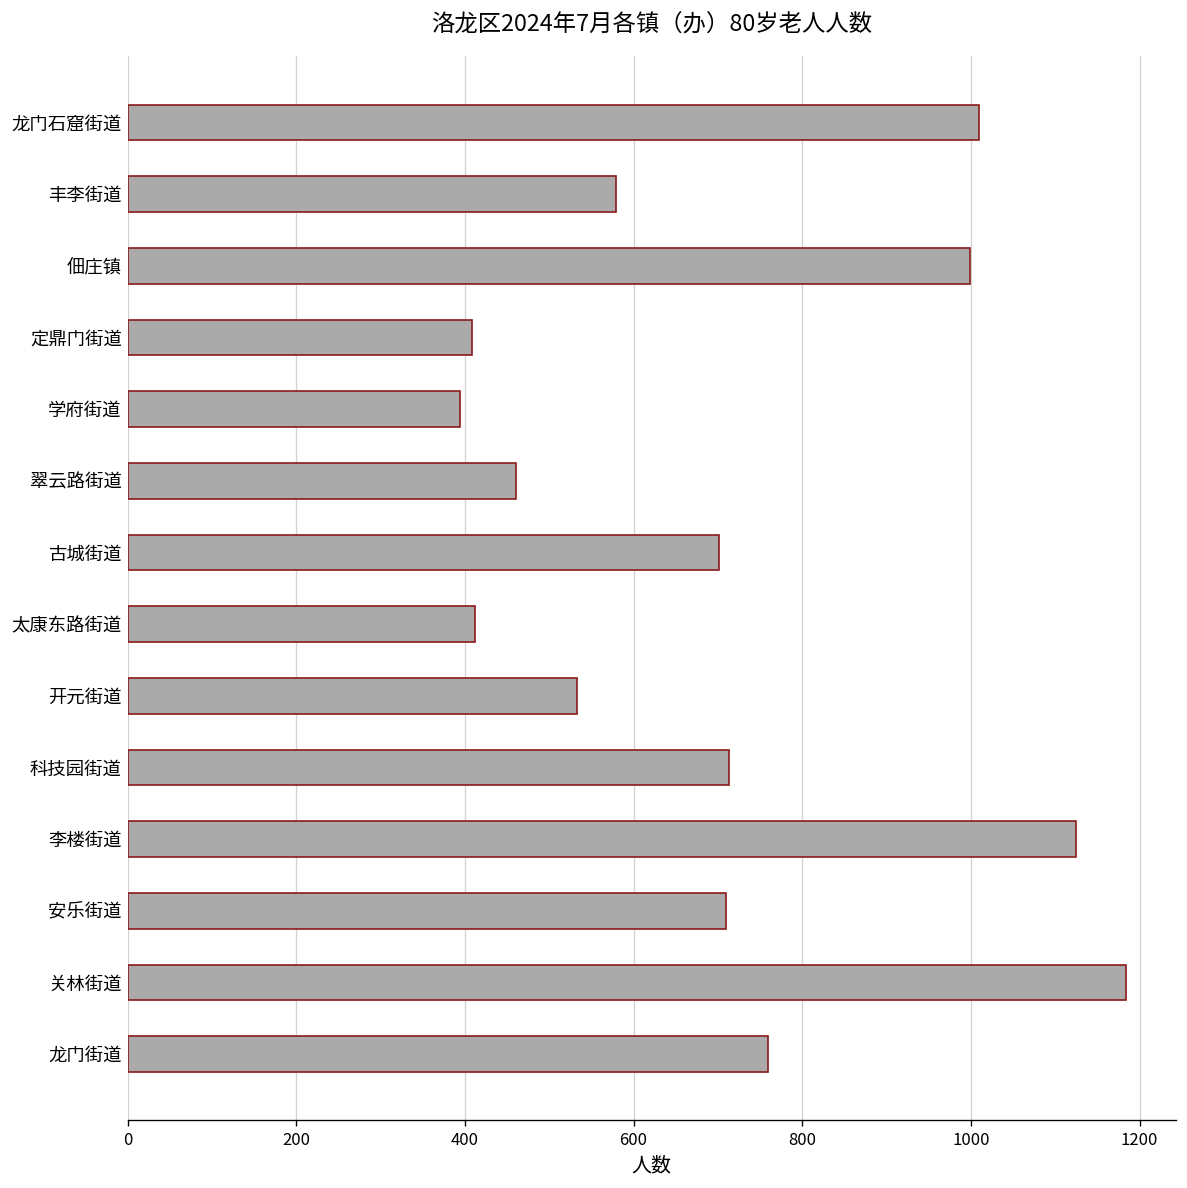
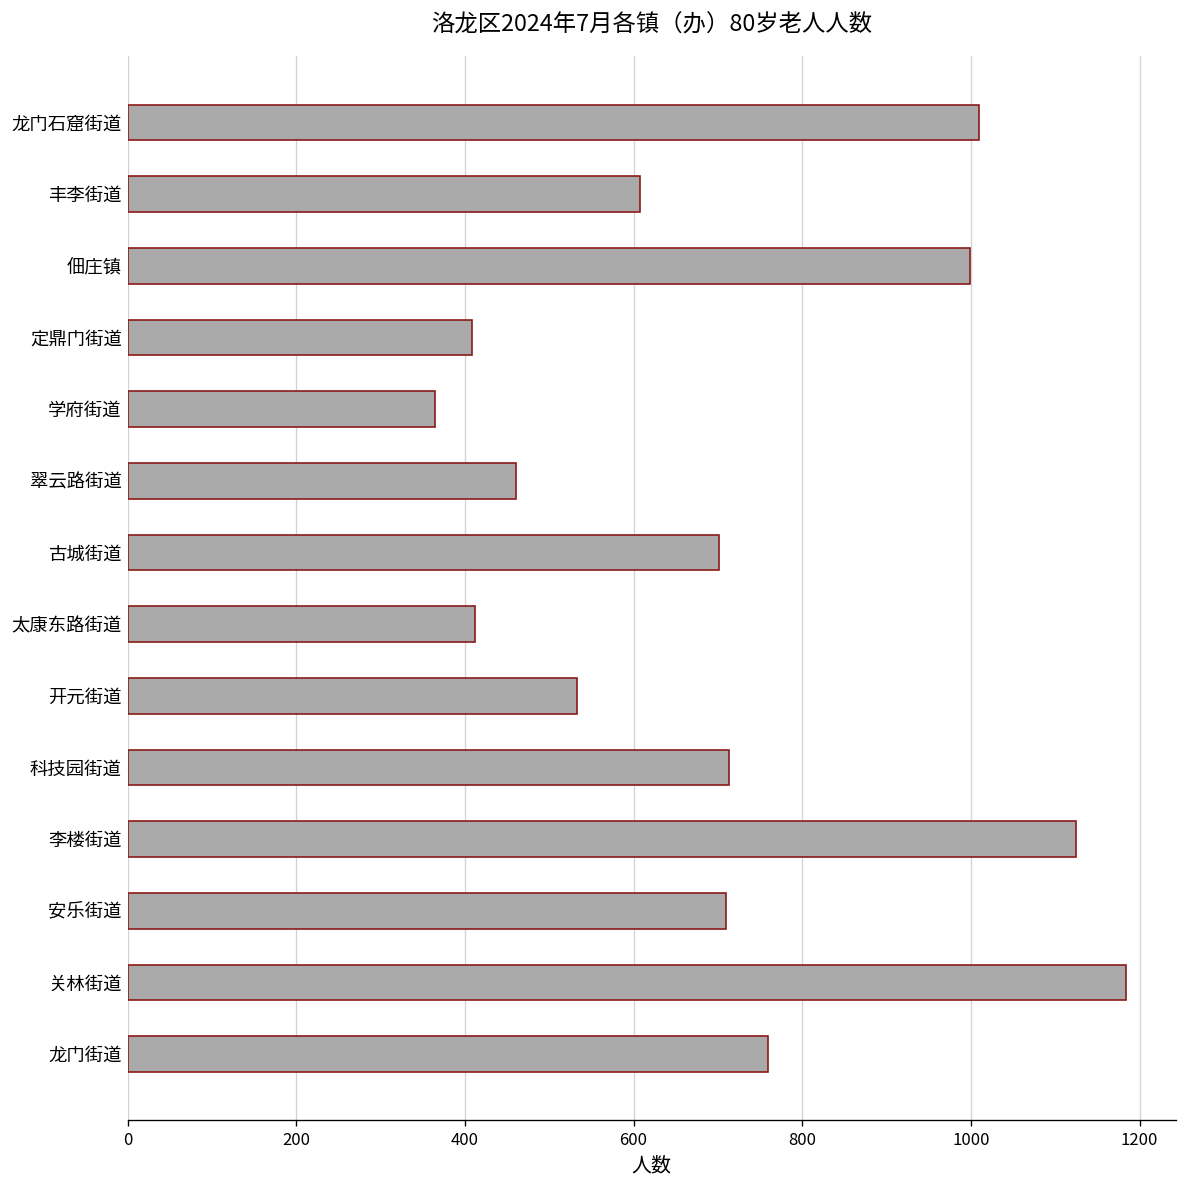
丰李街道: 580 -> 610
学府街道: 390 -> 360
